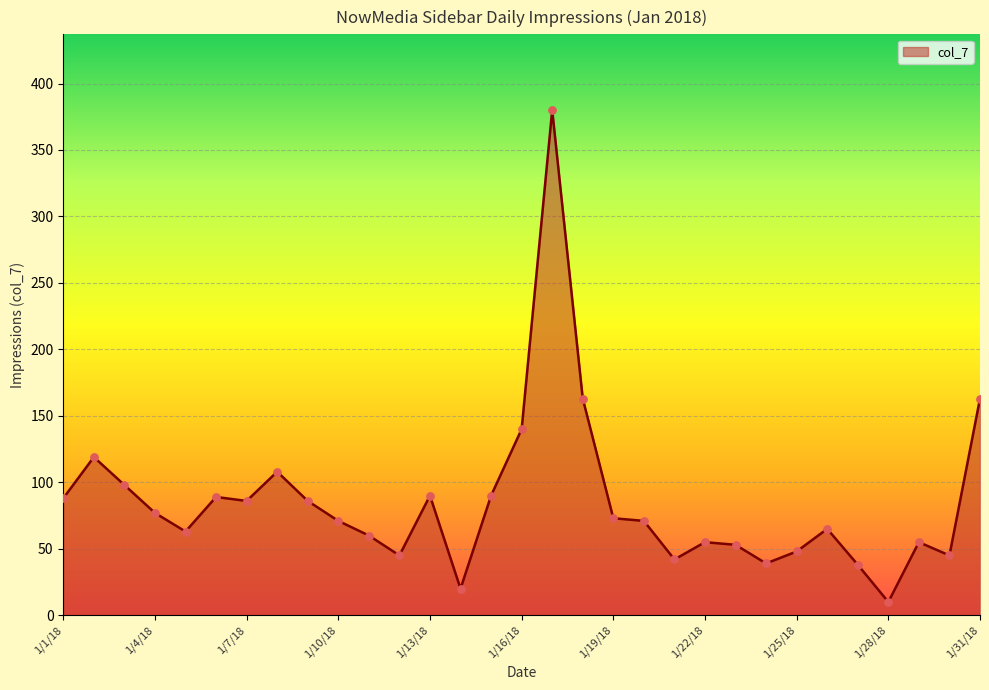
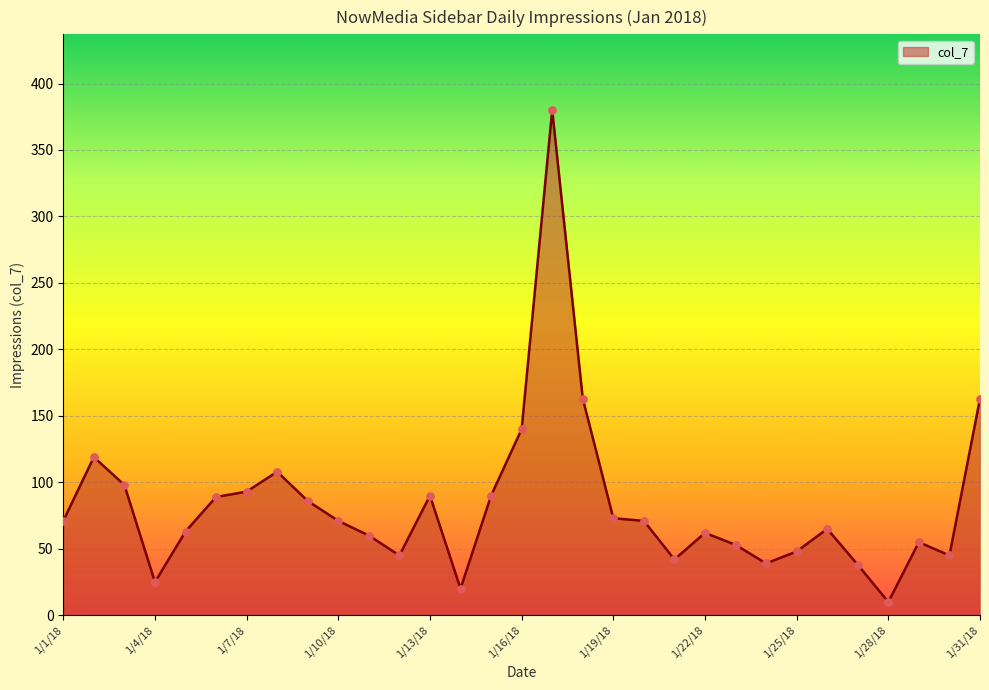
1/1/18: 88 -> 71
1/4/18: 77 -> 25
1/7/18: 86 -> 93
1/22/18: 55 -> 62
